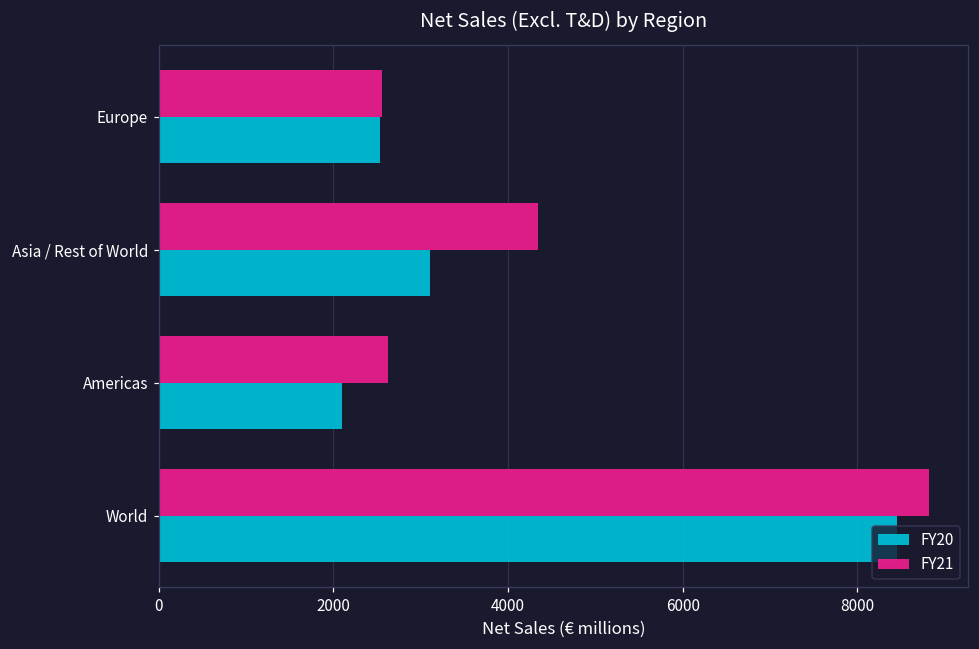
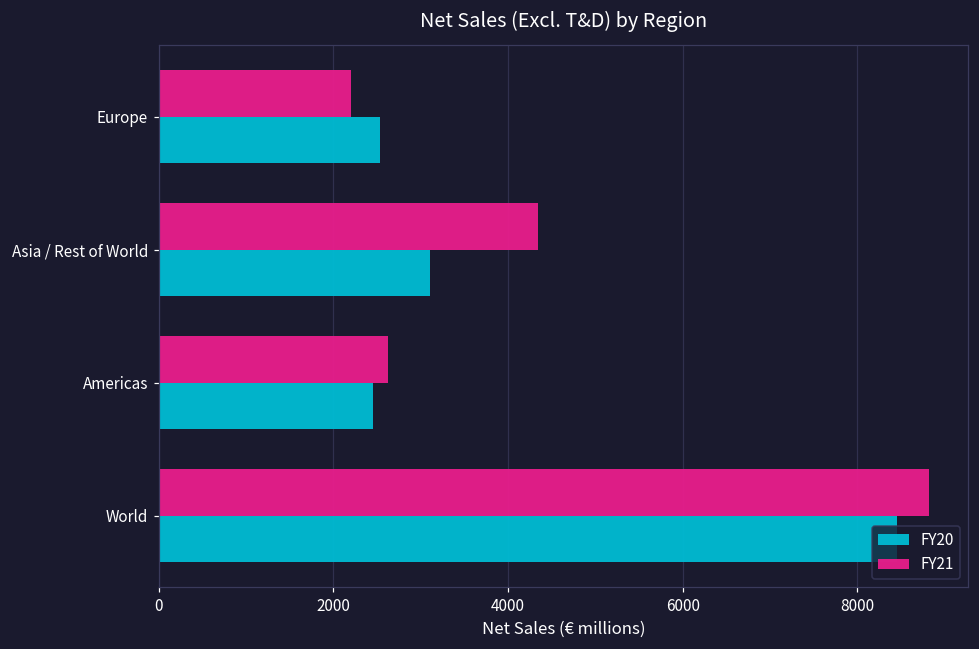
FY21, Europe: 2600 -> 2200
FY20, Americas: 2100 -> 2400
